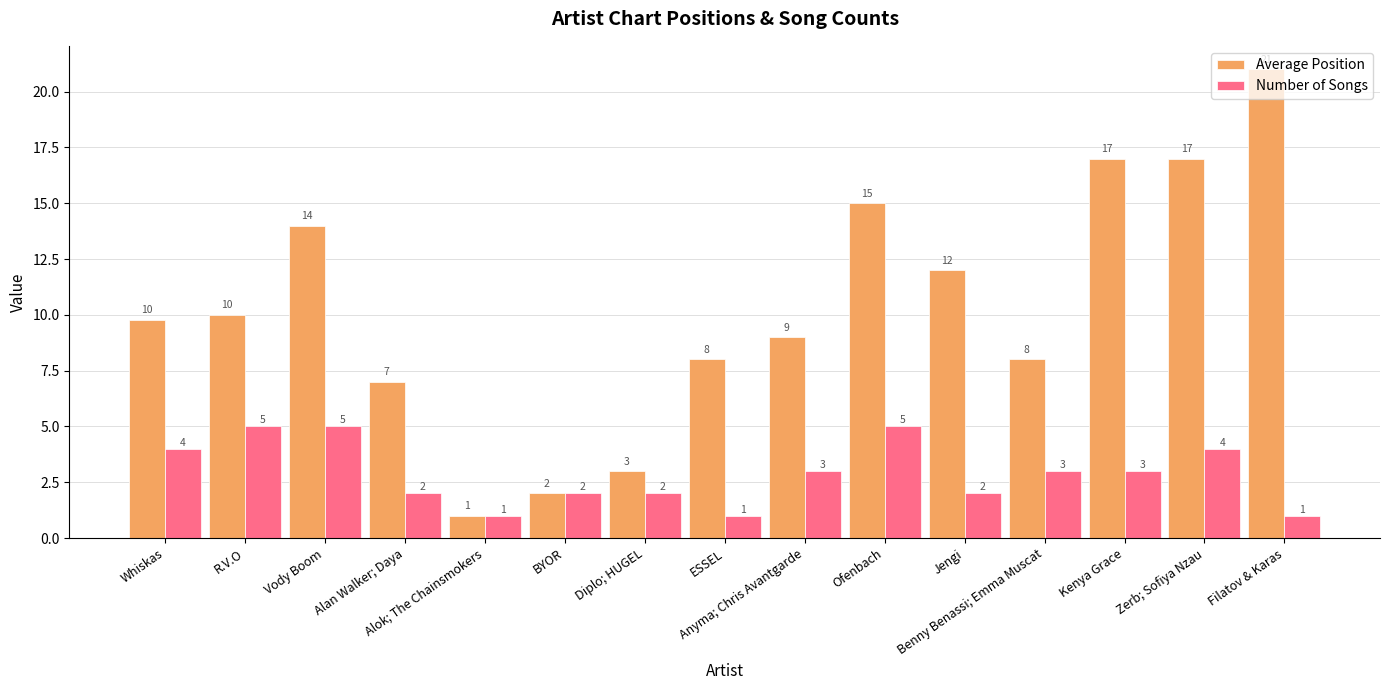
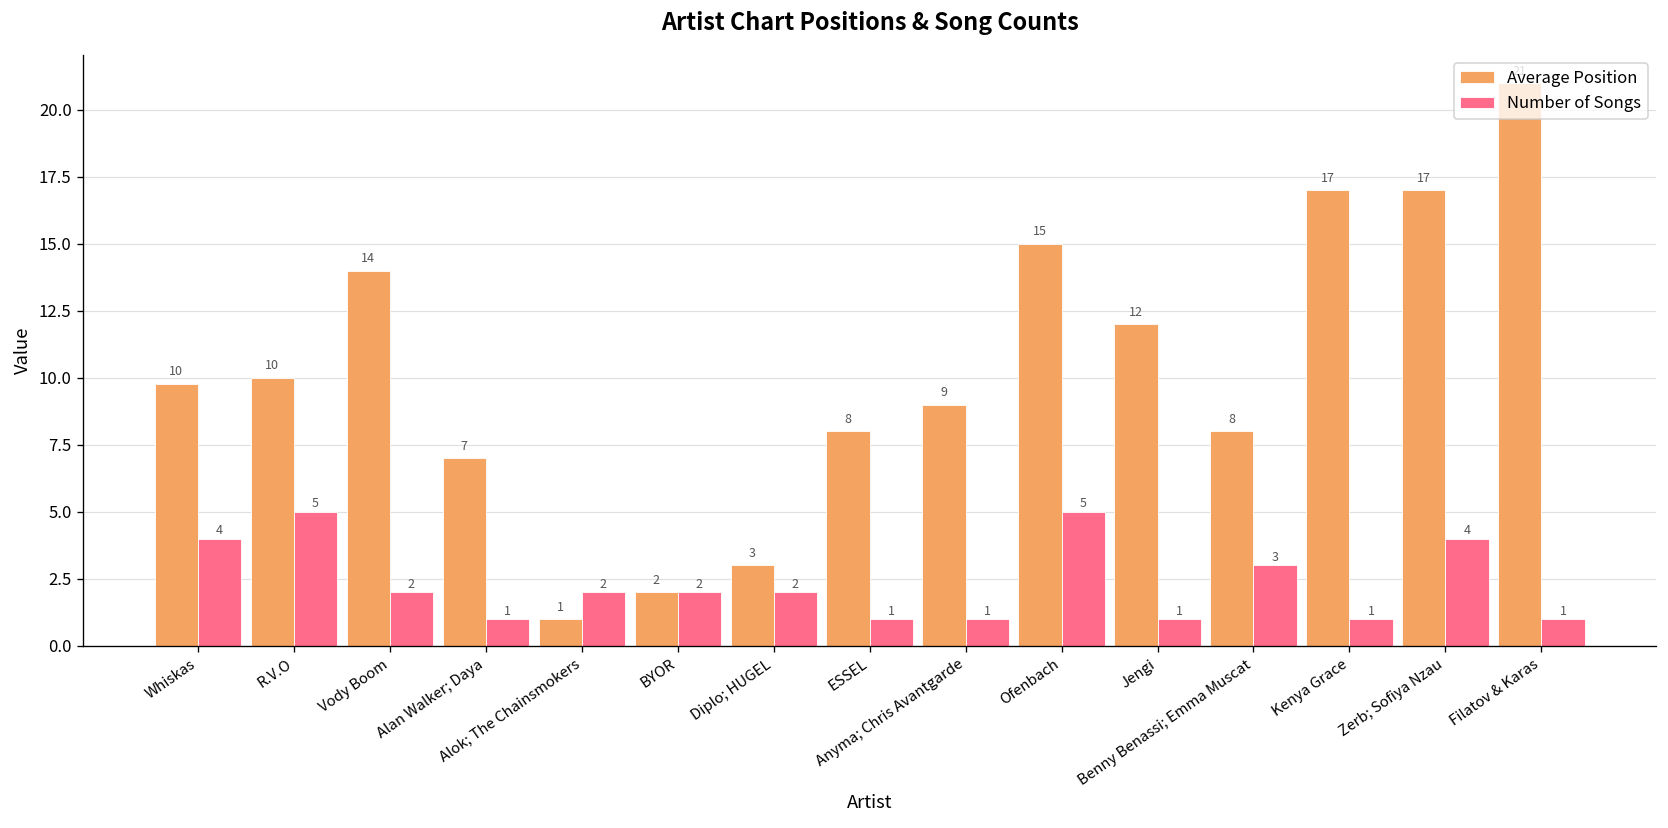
Number of Songs, Vody Boom: 5 -> 2
Number of Songs, Alan Walker; Daya: 2 -> 1
Number of Songs, Alok; The Chainsmokers: 1 -> 2
Number of Songs, Anyma; Chris Avantgarde: 3 -> 1
Number of Songs, Jengi: 2 -> 1
Number of Songs, Kenya Grace: 3 -> 1
